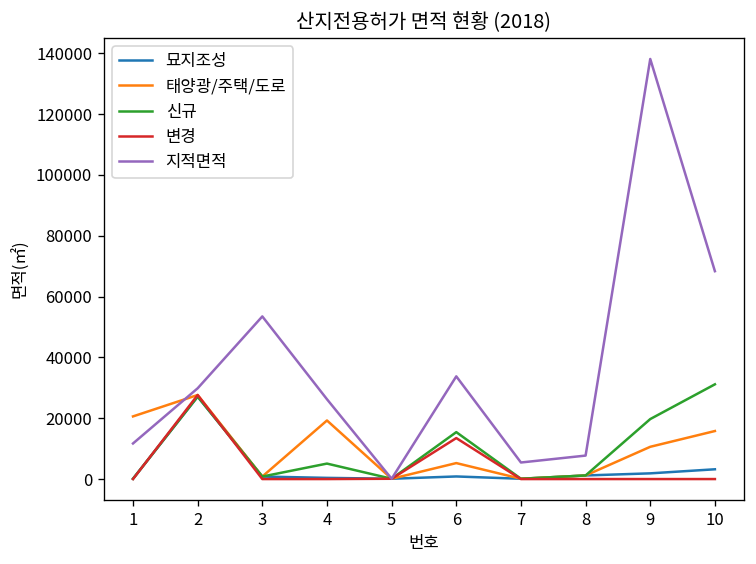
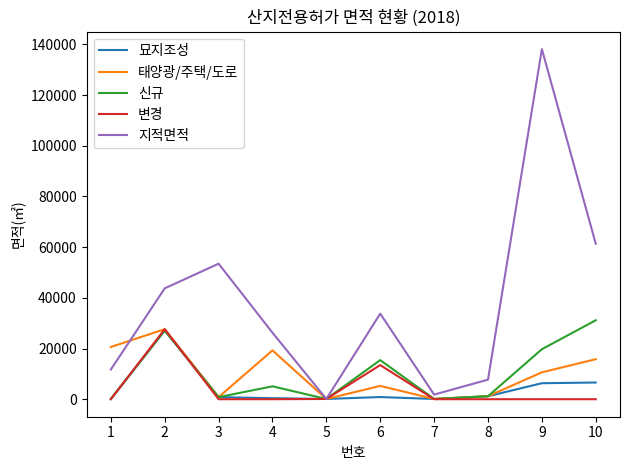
지적면적, 2: 30000 -> 44000
지적면적, 7: 5000 -> 2000
묘지조성, 9: 2000 -> 6000
묘지조성, 10: 3000 -> 7000
지적면적, 10: 68000 -> 61000
